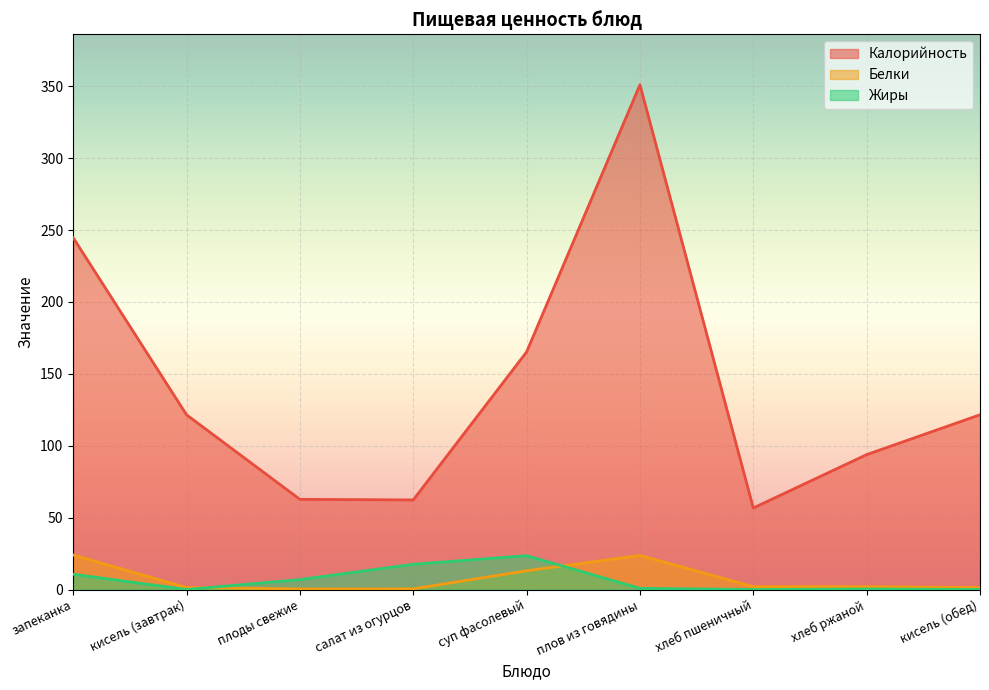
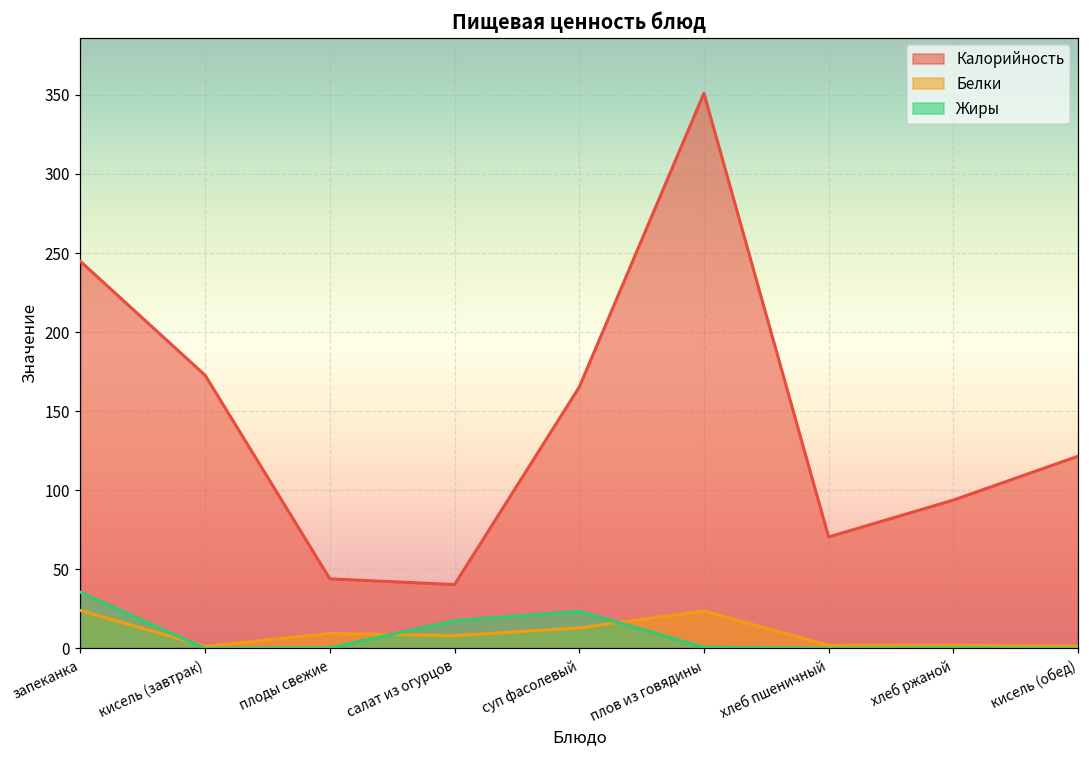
Жиры, запеканка: 11 -> 36
Калорийность, кисель (завтрак): 122 -> 173
Калорийность, плоды свежие: 63 -> 44
Белки, плоды свежие: 0 -> 10
Жиры, плоды свежие: 7 -> 0
Калорийность, салат из огурцов: 62 -> 40
Белки, салат из огурцов: 0 -> 8
Калорийность, хлеб пшеничный: 57 -> 71
